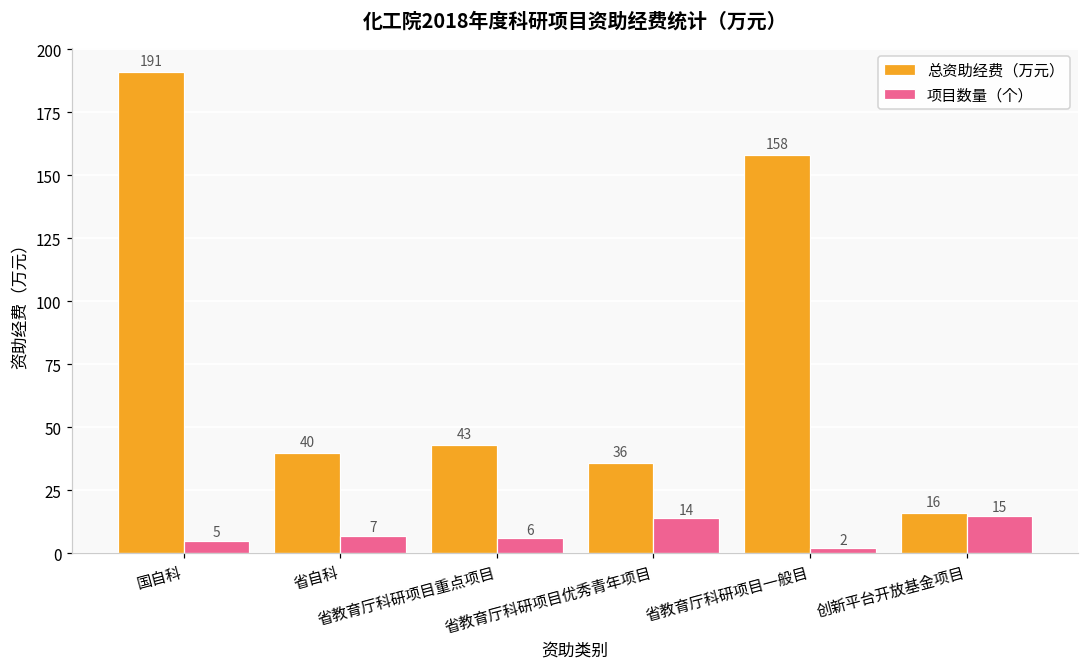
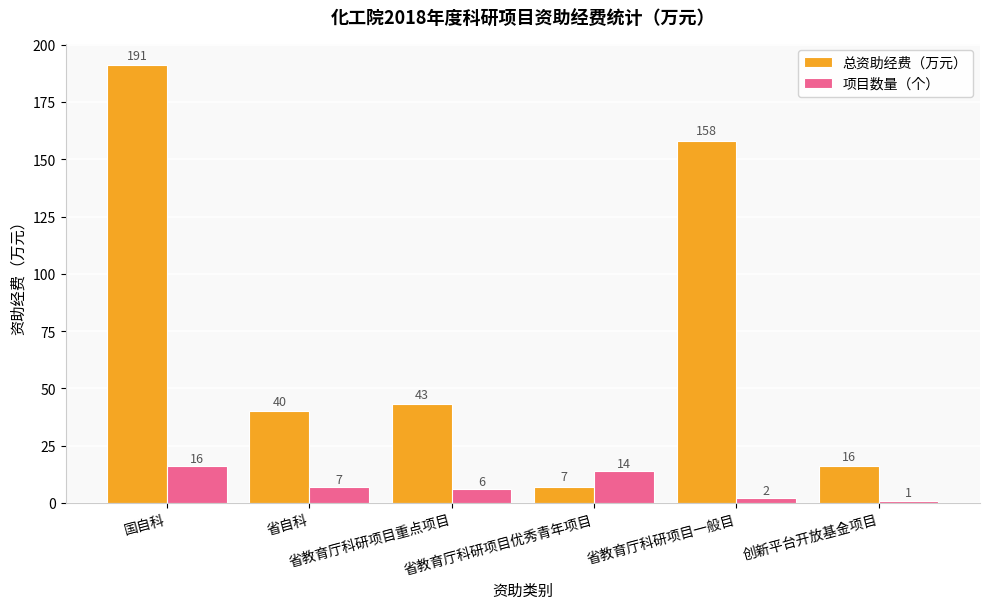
项目数量（个）, 国自科: 5 -> 16
总资助经费（万元）, 省教育厅科研项目优秀青年项目: 36 -> 7
项目数量（个）, 创新平台开放基金项目: 15 -> 1
